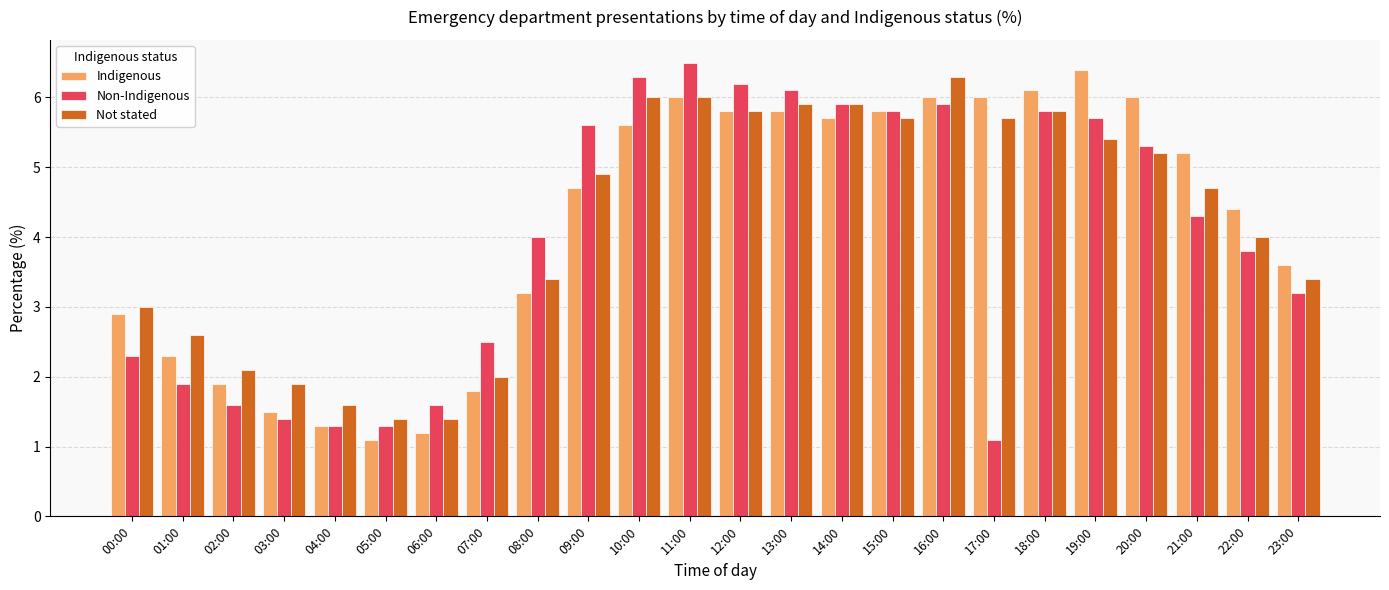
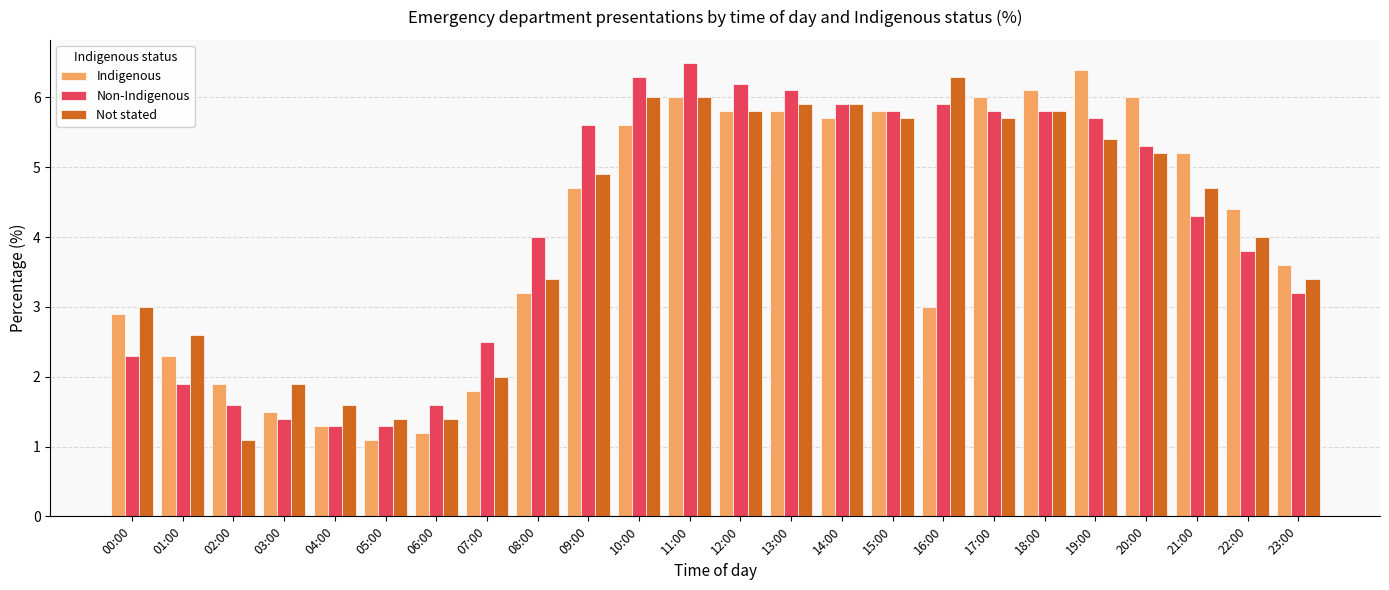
Not stated, 02:00: 2.1 -> 1.1
Indigenous, 16:00: 6 -> 3
Non-Indigenous, 17:00: 1.1 -> 5.8
